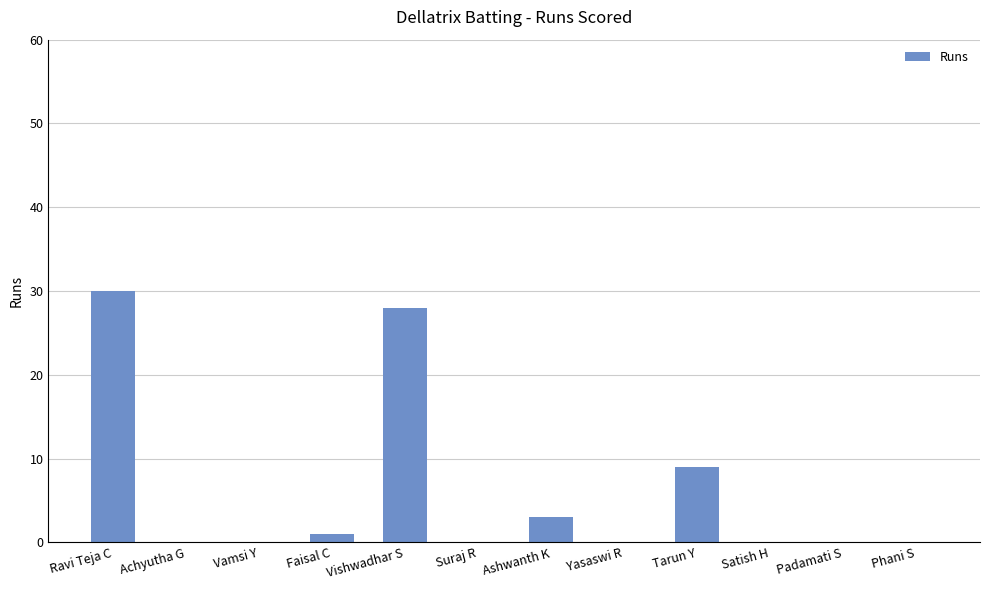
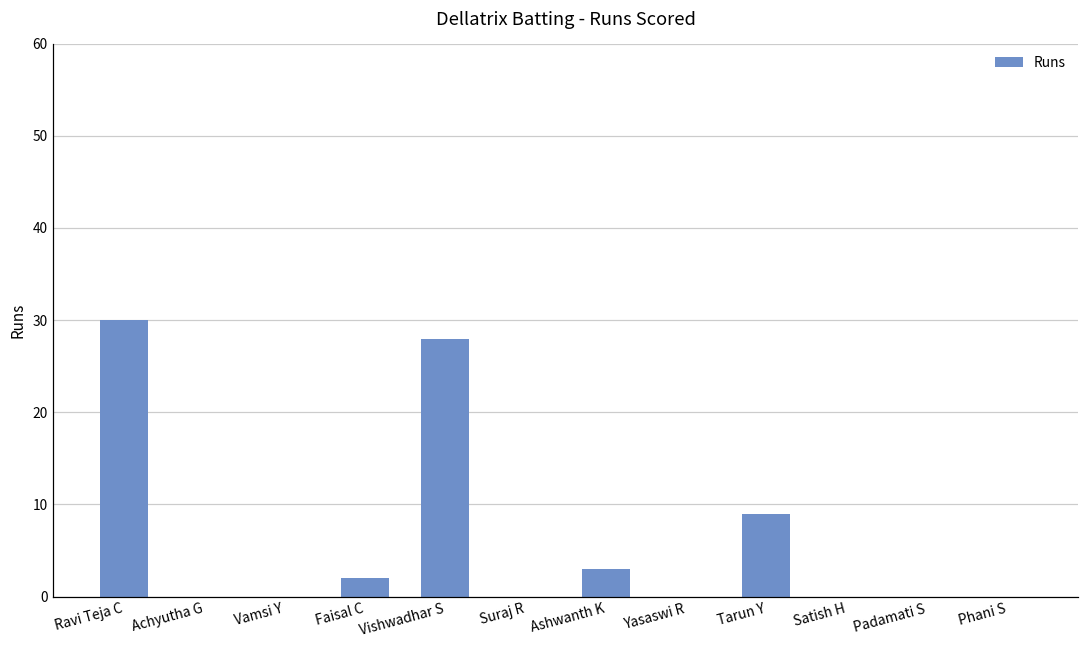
Faisal C: 1 -> 2
